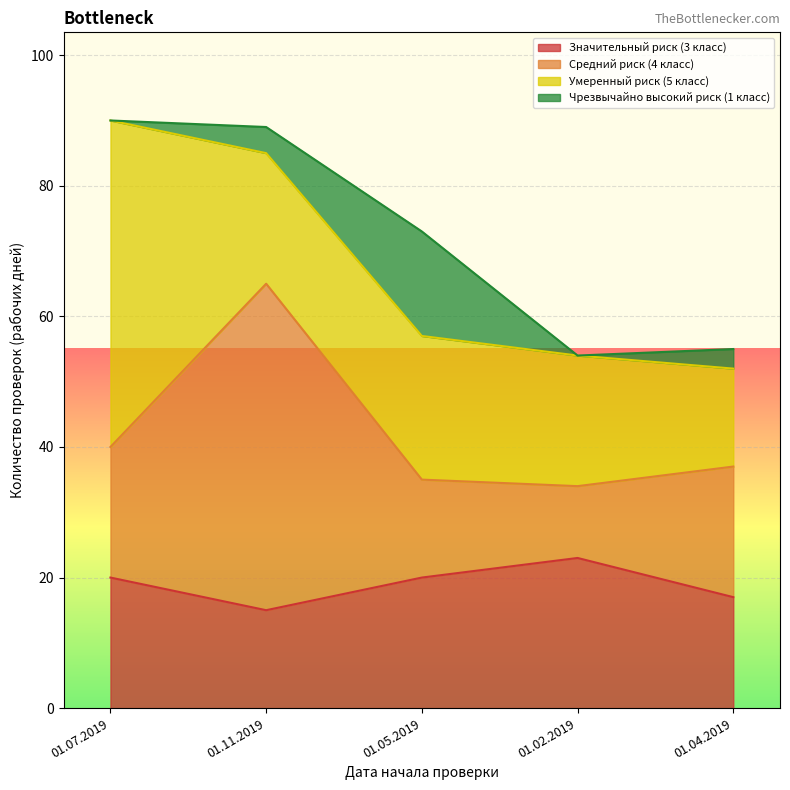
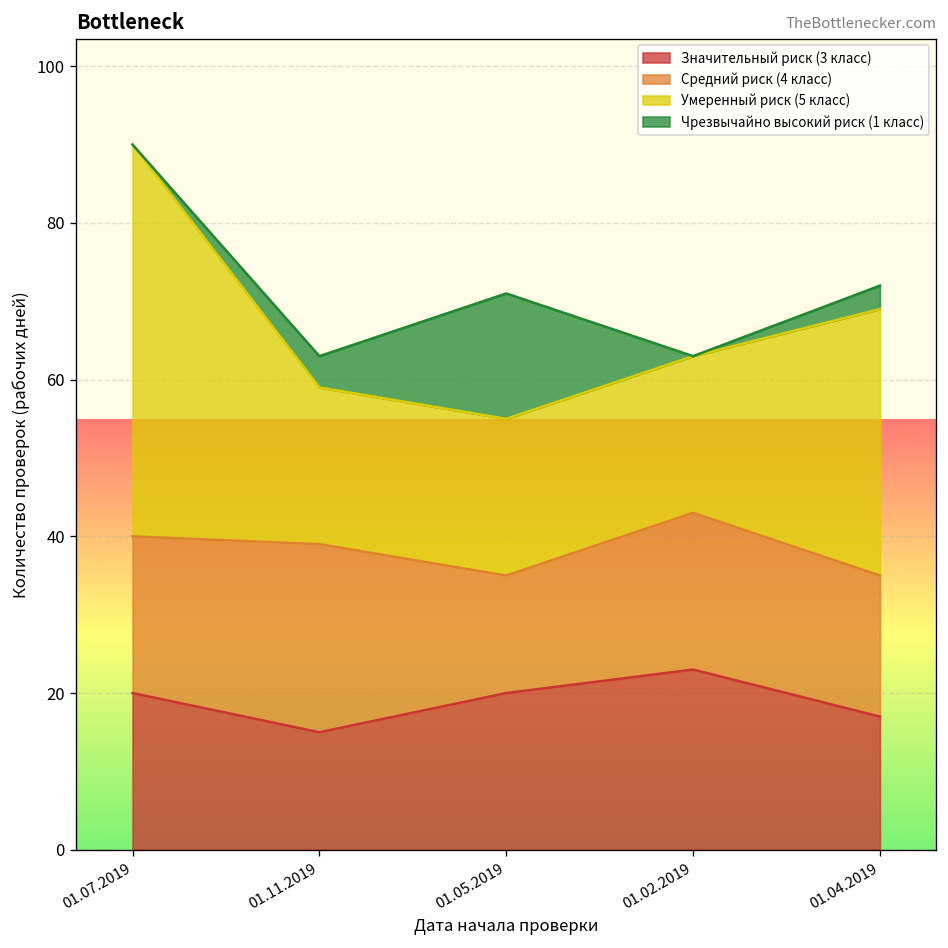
Средний риск (4 класс), 01.11.2019: 50 -> 24
Умеренный риск (5 класс), 01.05.2019: 22 -> 20
Средний риск (4 класс), 01.02.2019: 11 -> 20
Средний риск (4 класс), 01.04.2019: 20 -> 18
Умеренный риск (5 класс), 01.04.2019: 15 -> 34
